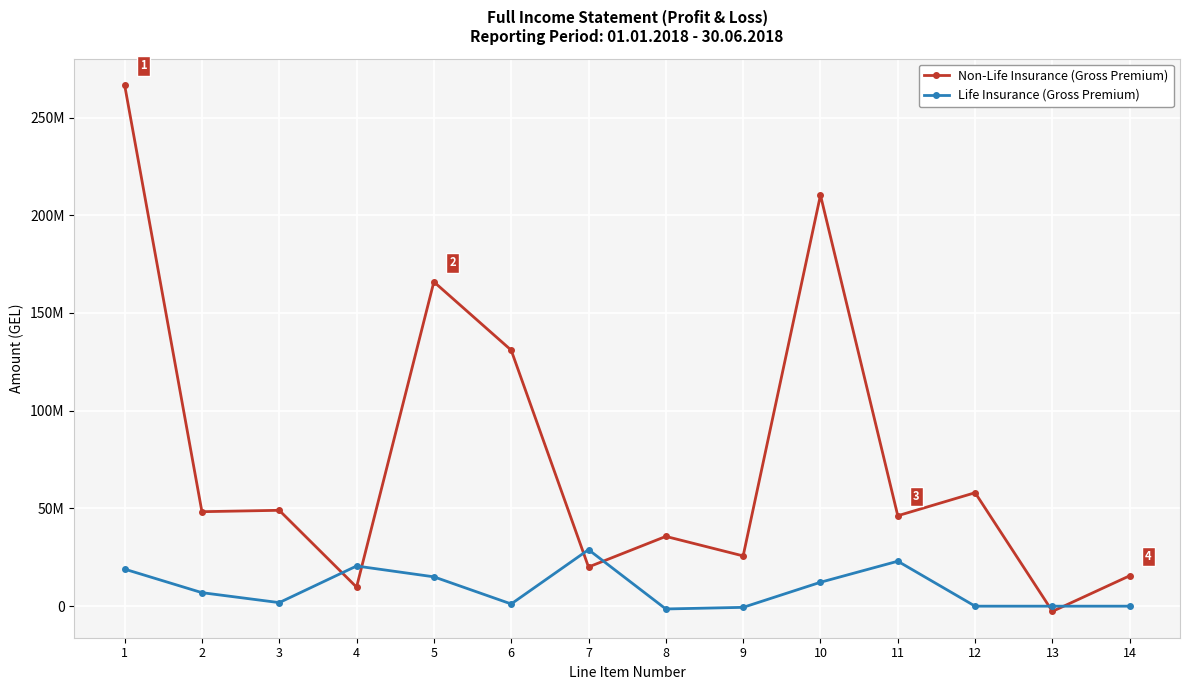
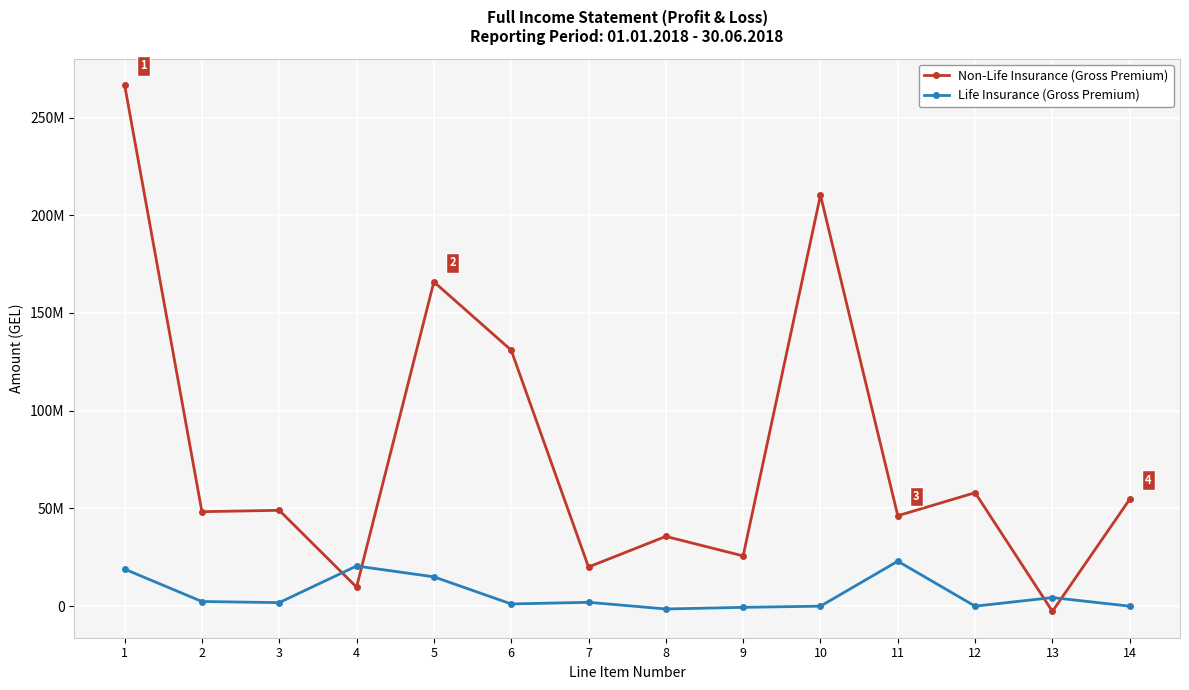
Life Insurance (Gross Premium), 2: 7000000 -> 2000000
Life Insurance (Gross Premium), 7: 29000000 -> 2000000
Life Insurance (Gross Premium), 10: 12000000 -> 0
Life Insurance (Gross Premium), 13: 0 -> 4000000
Non-Life Insurance (Gross Premium), 14: 16000000 -> 55000000
